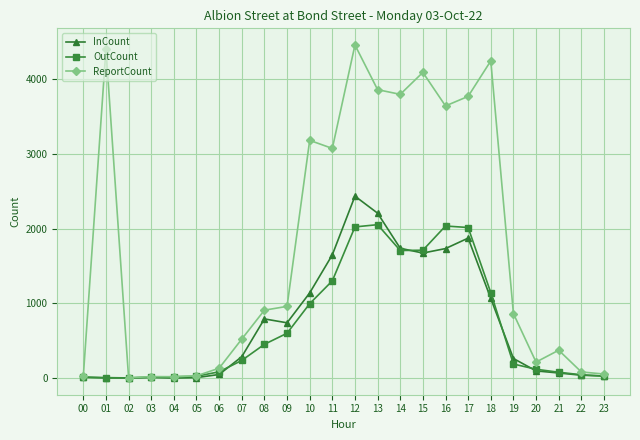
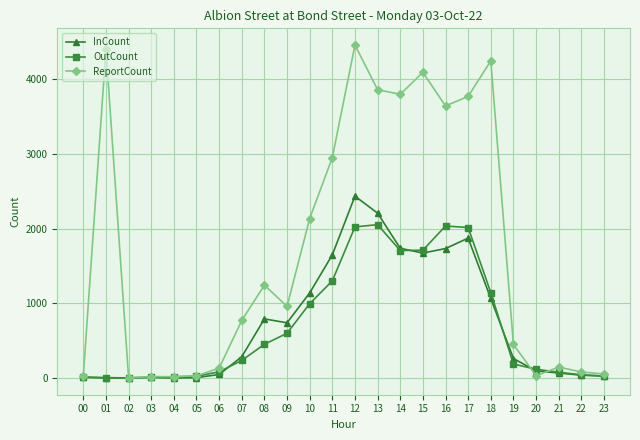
ReportCount, 07: 500 -> 800
ReportCount, 08: 900 -> 1200
ReportCount, 10: 3200 -> 2100
ReportCount, 11: 3100 -> 3000
ReportCount, 19: 900 -> 500
ReportCount, 20: 200 -> 0
ReportCount, 21: 400 -> 100
